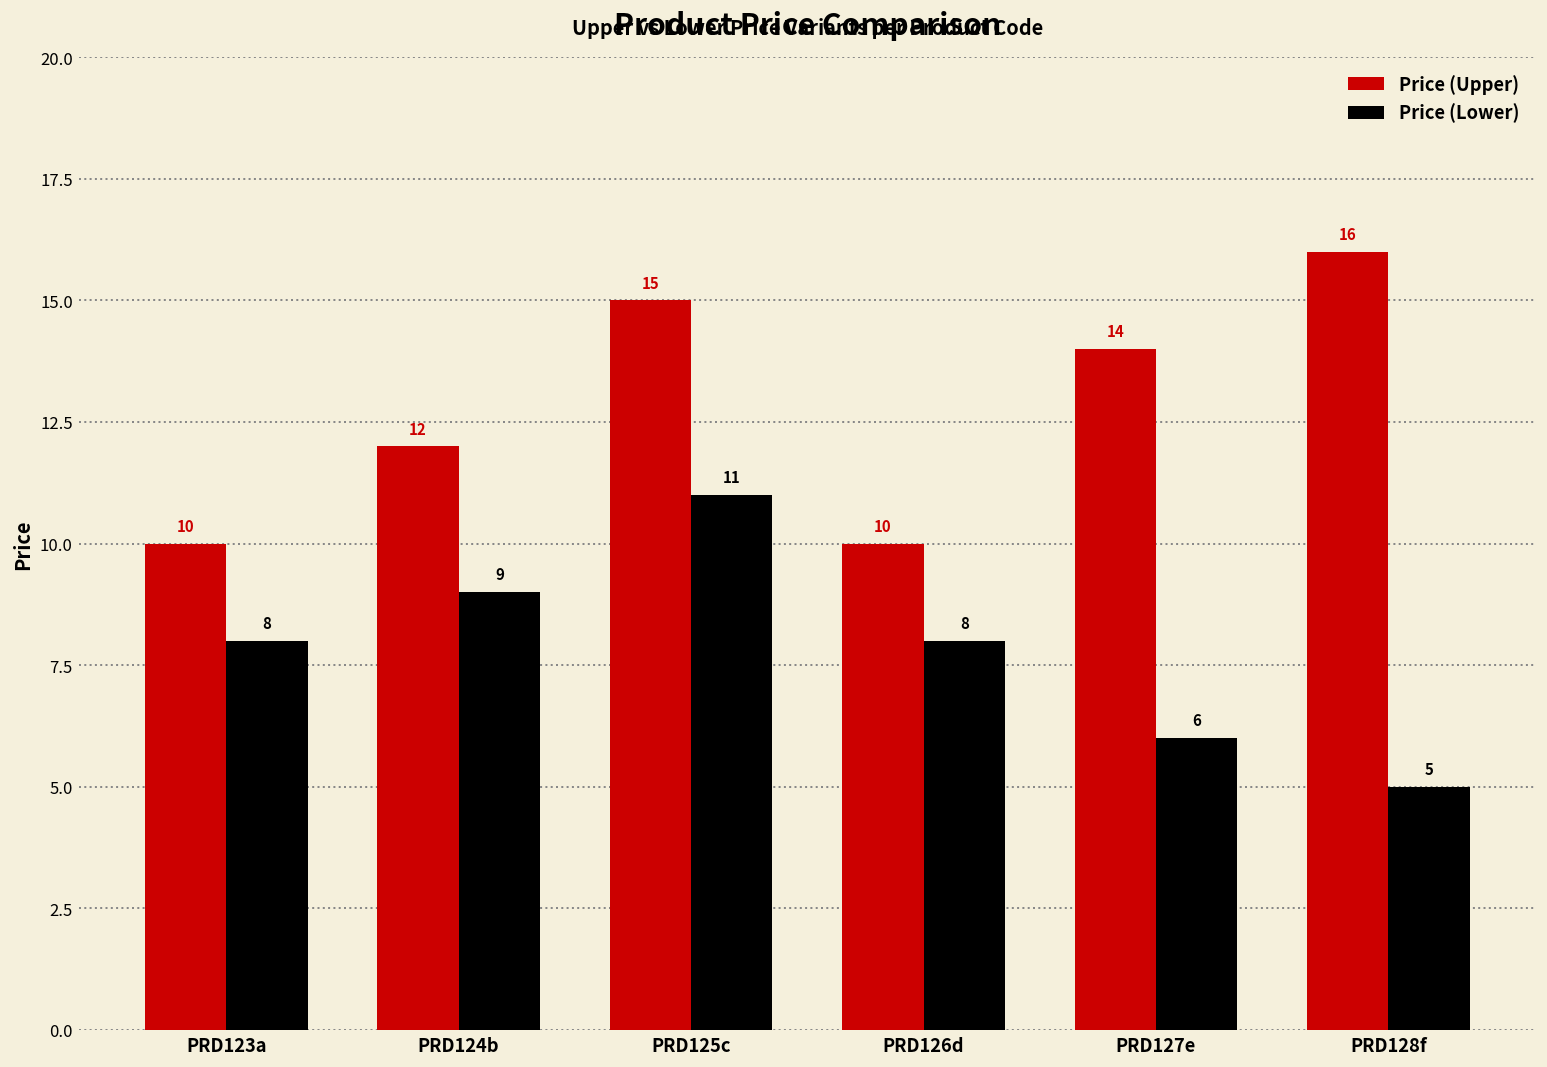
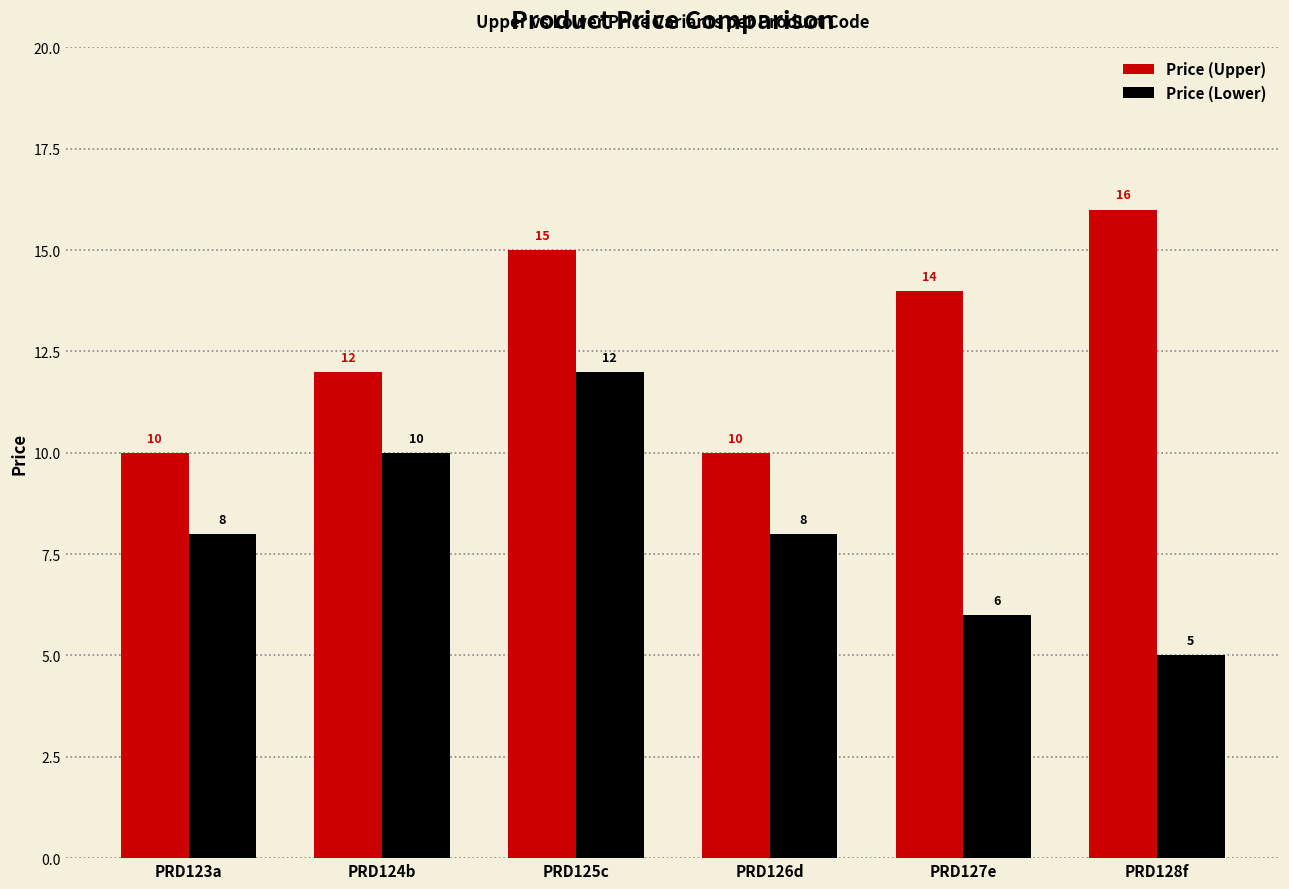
Price (Lower), PRD124b: 9 -> 10
Price (Lower), PRD125c: 11 -> 12
